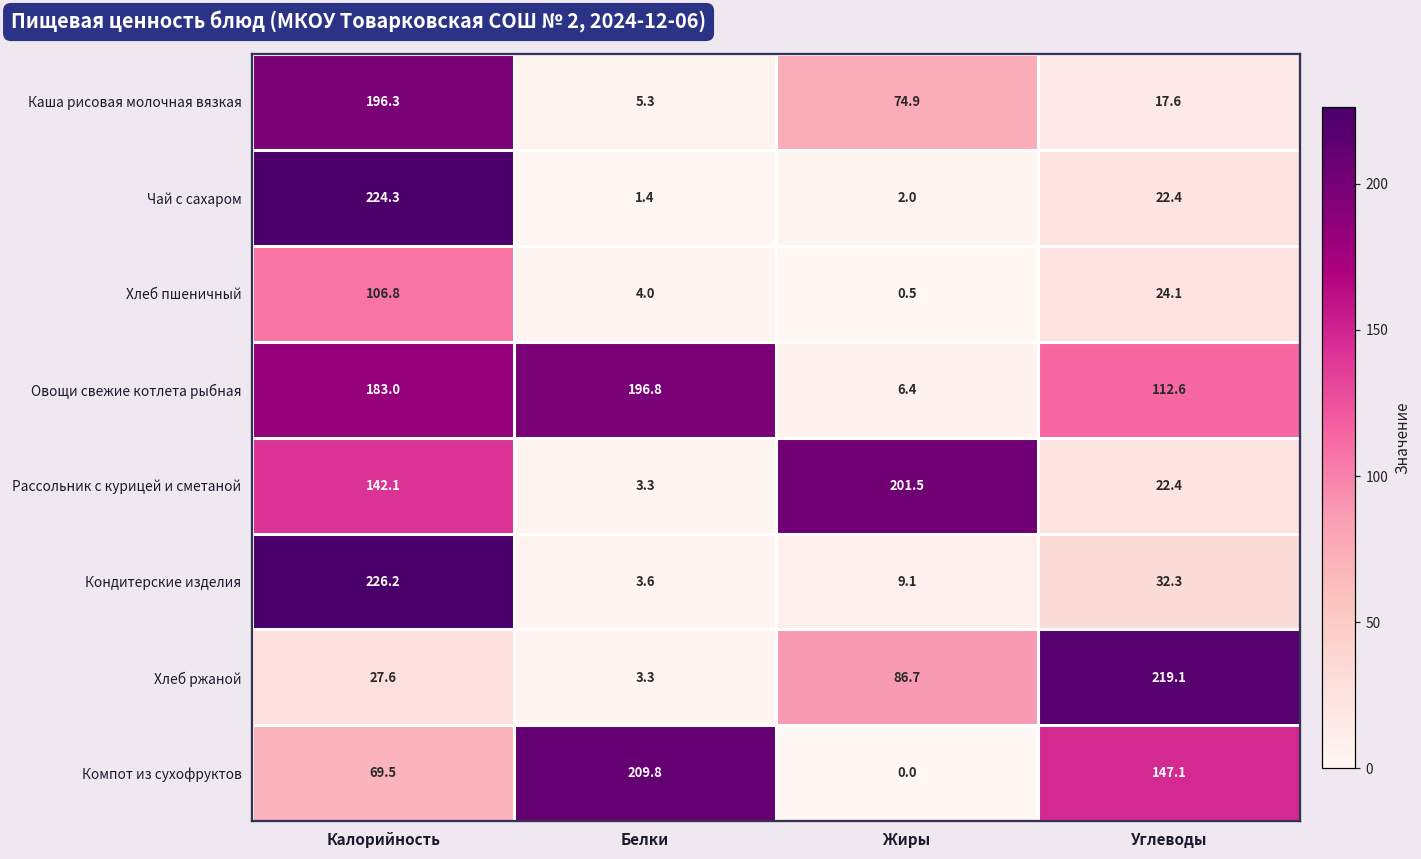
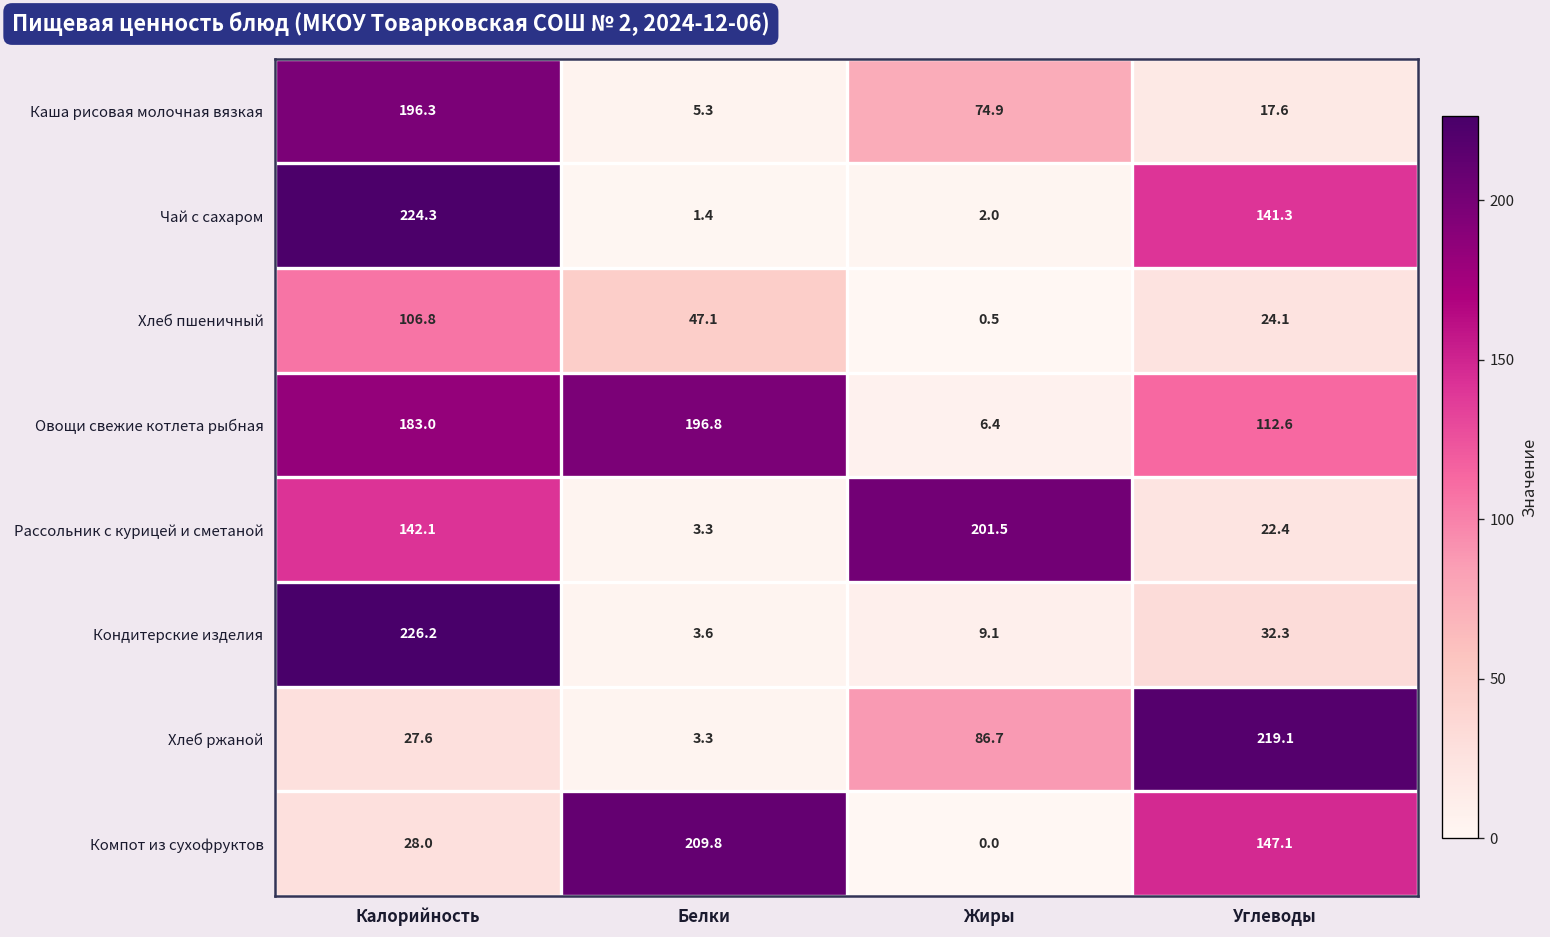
Чай с сахаром, Углеводы: 22.4 -> 141.3
Хлеб пшеничный, Белки: 4.0 -> 47.1
Компот из сухофруктов, Калорийность: 69.5 -> 28.0
